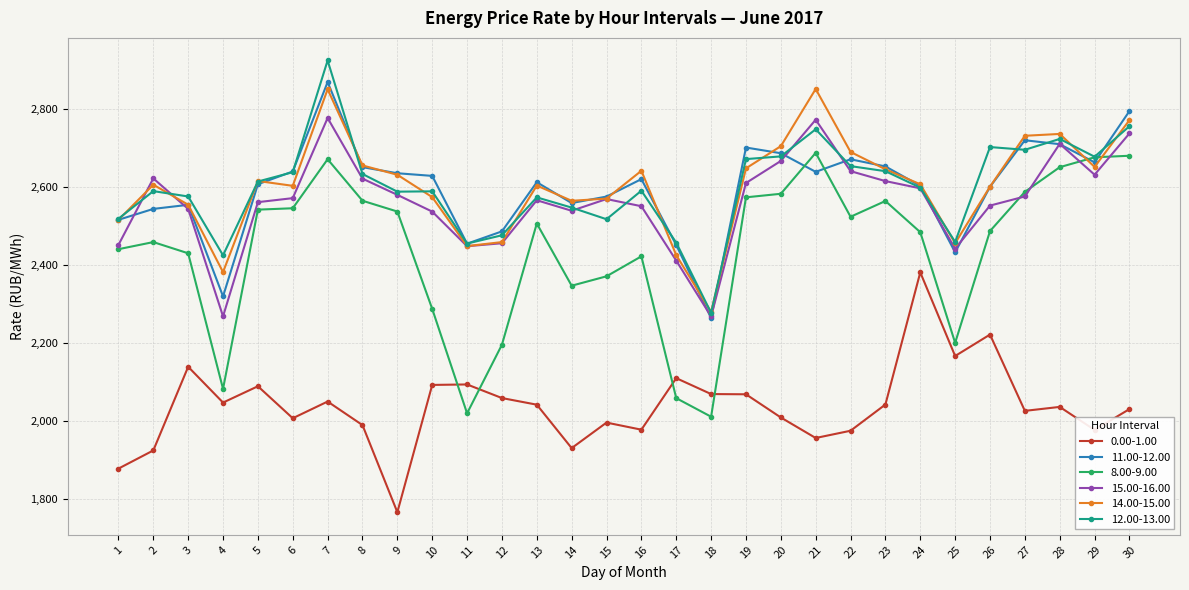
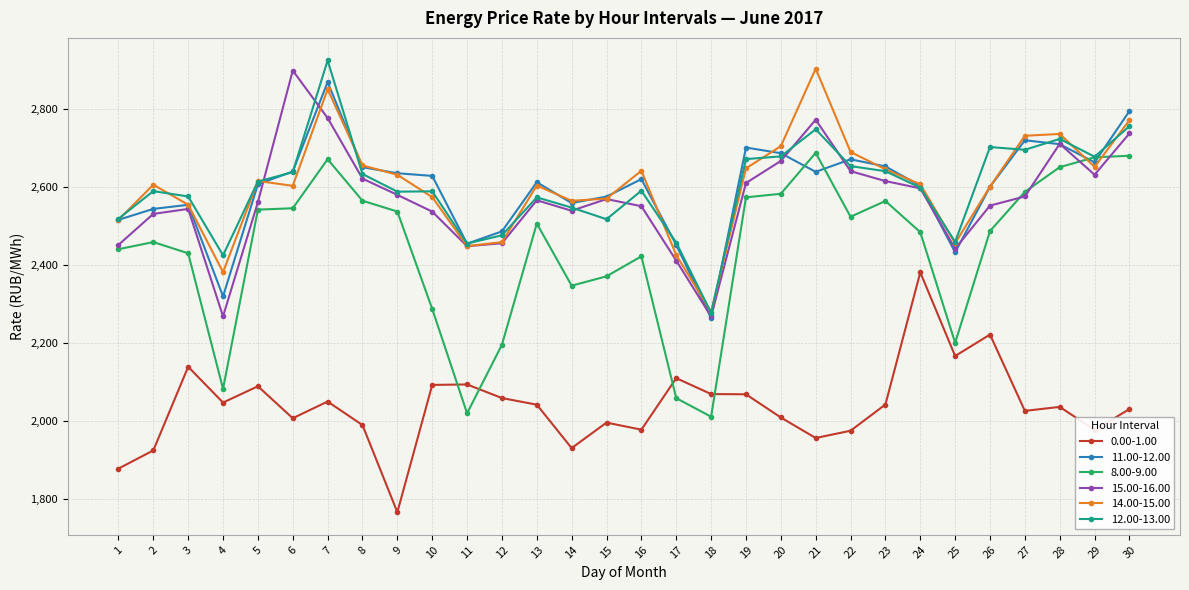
15.00-16.00, 2: 2,620 -> 2,530
15.00-16.00, 6: 2,570 -> 2,900
14.00-15.00, 21: 2,850 -> 2,900
